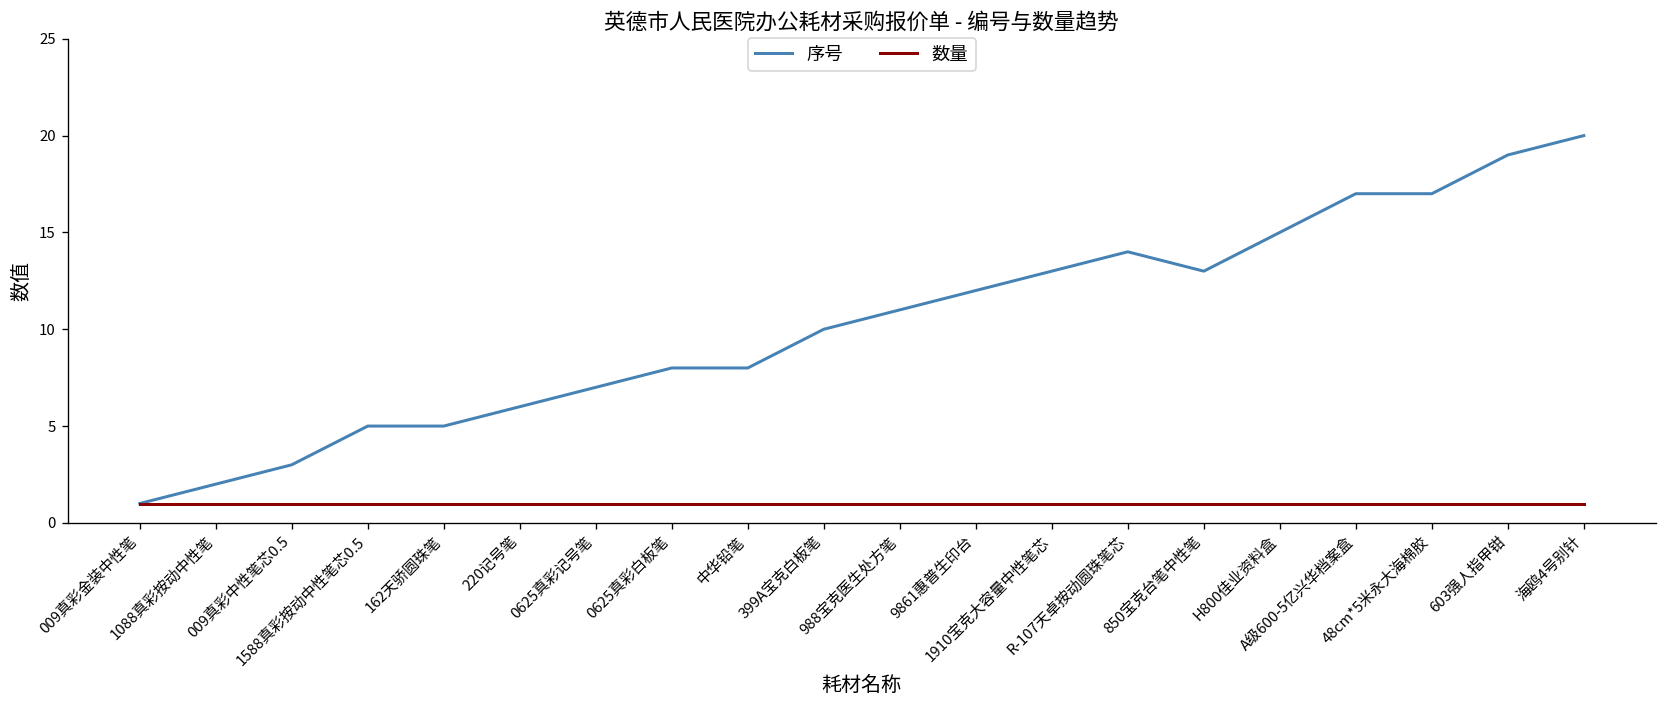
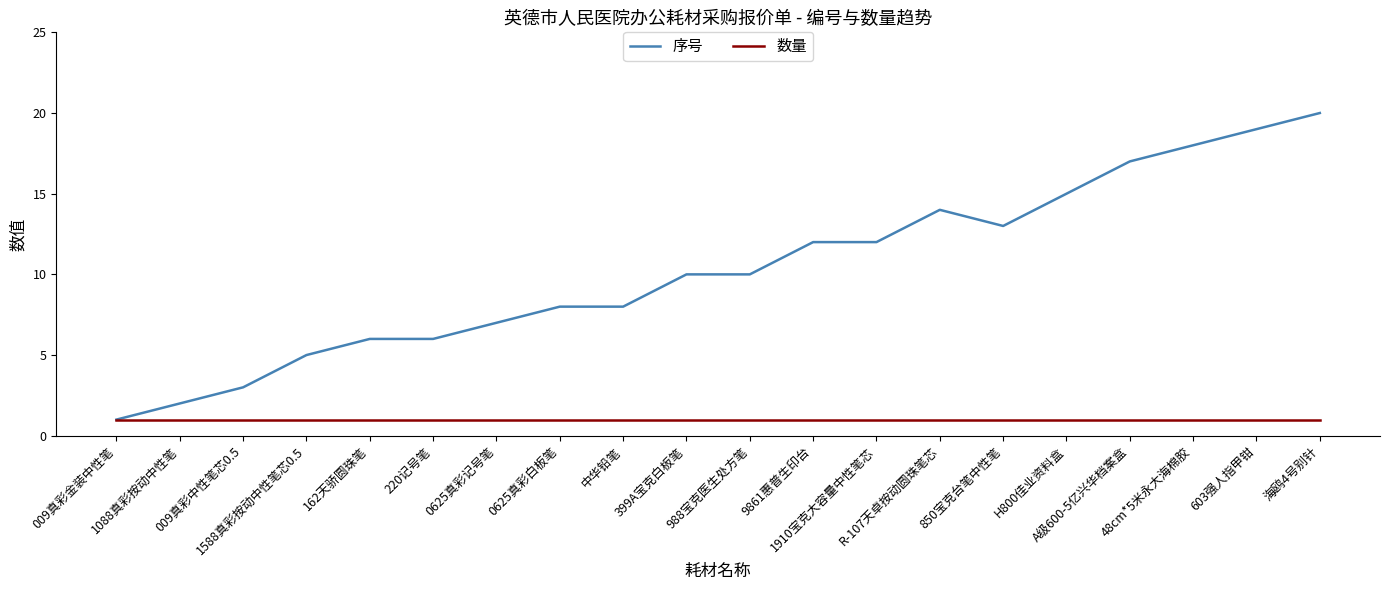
序号, 162天骄圆珠笔: 5 -> 6
序号, 988宝克医生处方笔: 11 -> 10
序号, 1910宝克大容量中性笔芯: 13 -> 12
序号, 48cm*5米永大海棉胶: 17 -> 18
